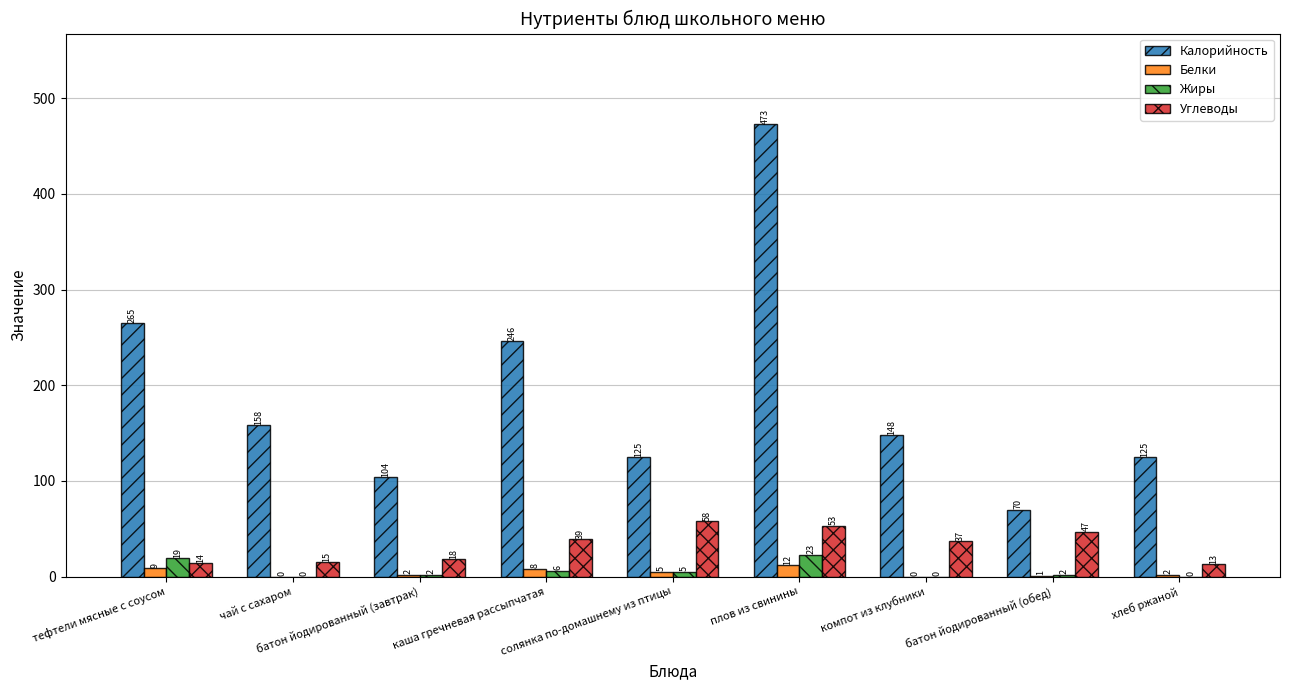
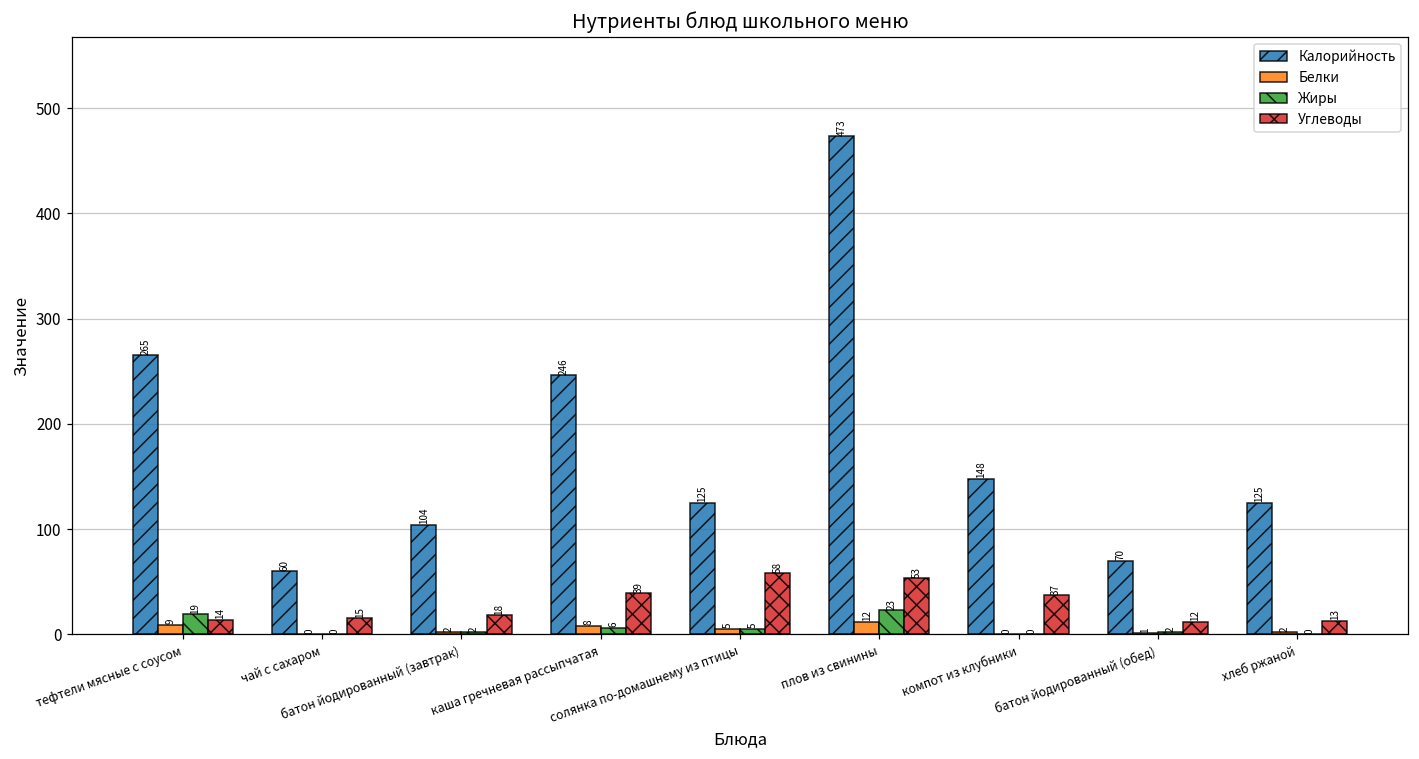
Калорийность, чай с сахаром: 158 -> 60
Углеводы, батон йодированный (обед): 47 -> 12
